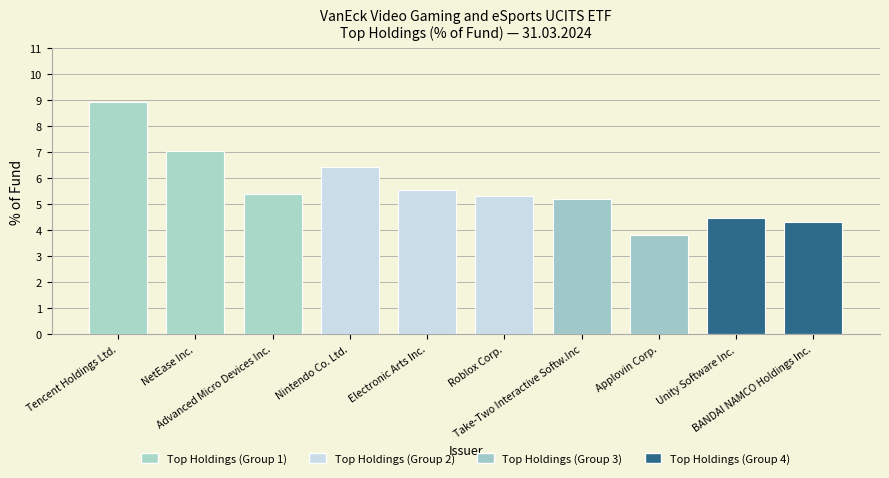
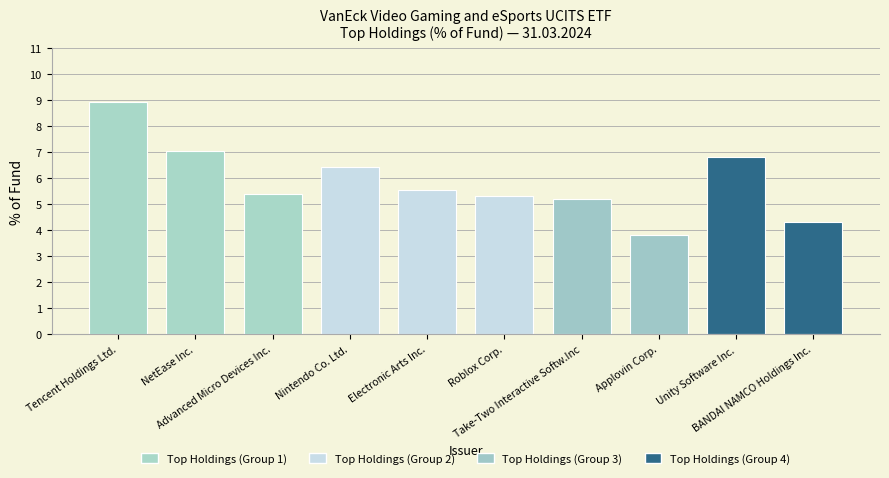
Unity Software Inc.: 4.5 -> 6.8
